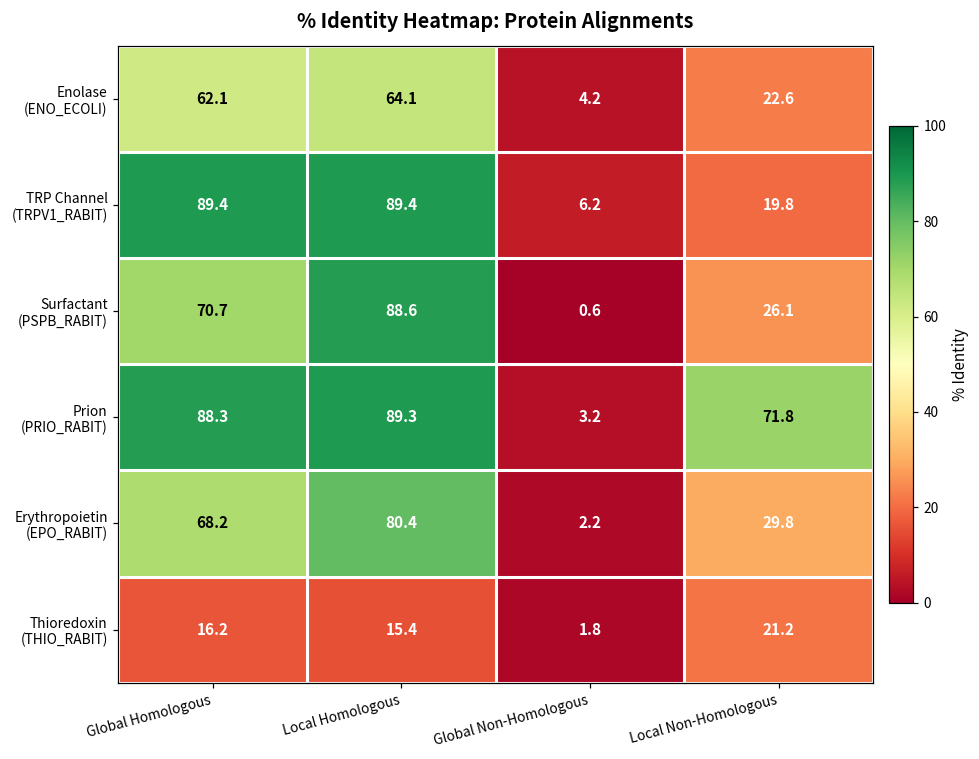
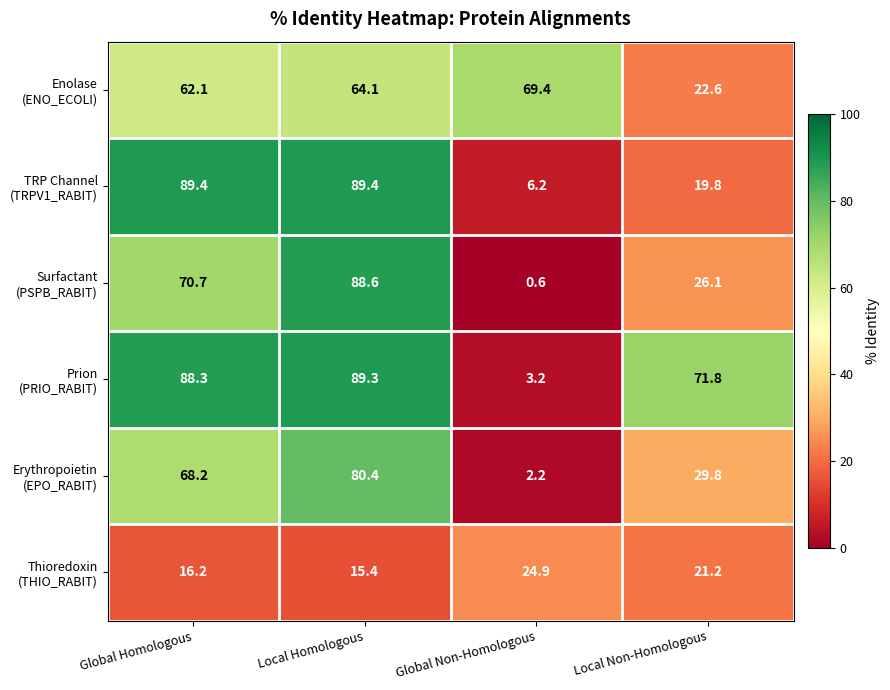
Enolase (ENO_ECOLI), Global Non-Homologous: 4.2 -> 69.4
Thioredoxin (THIO_RABIT), Global Non-Homologous: 1.8 -> 24.9
